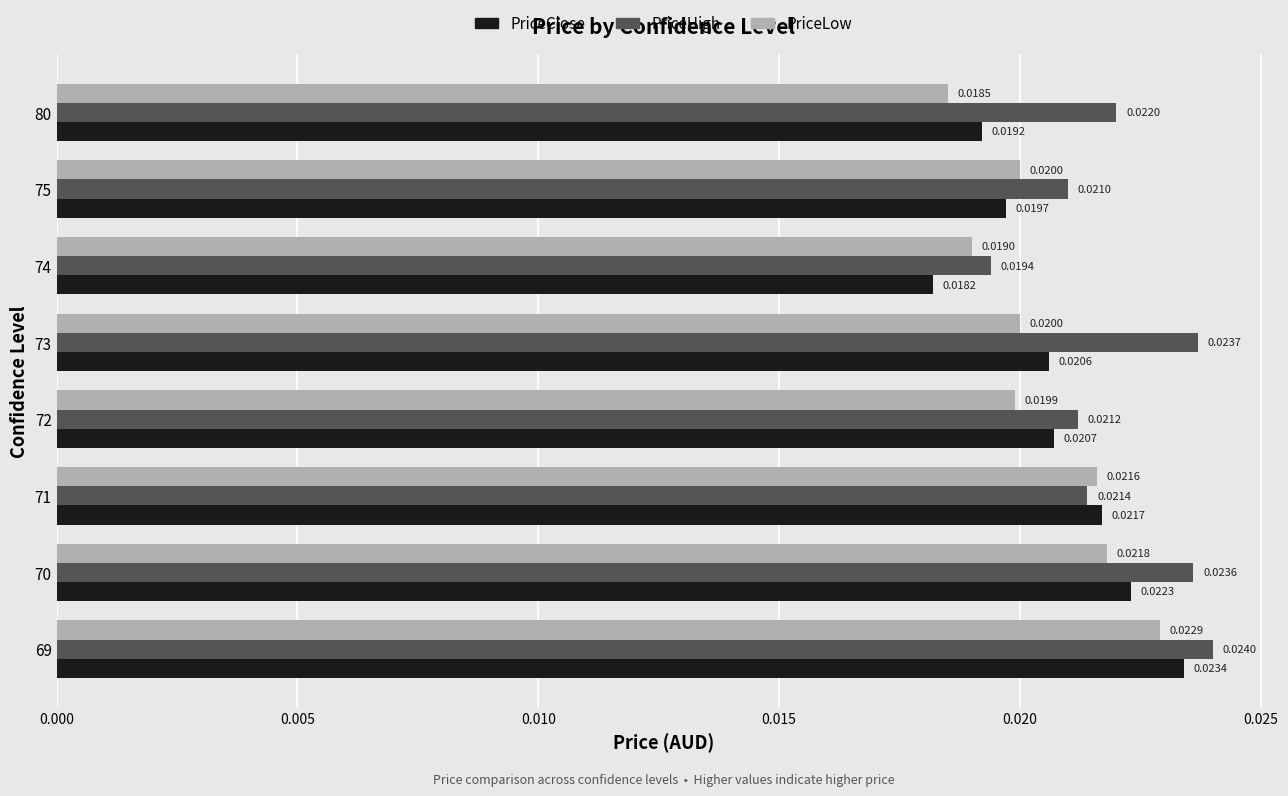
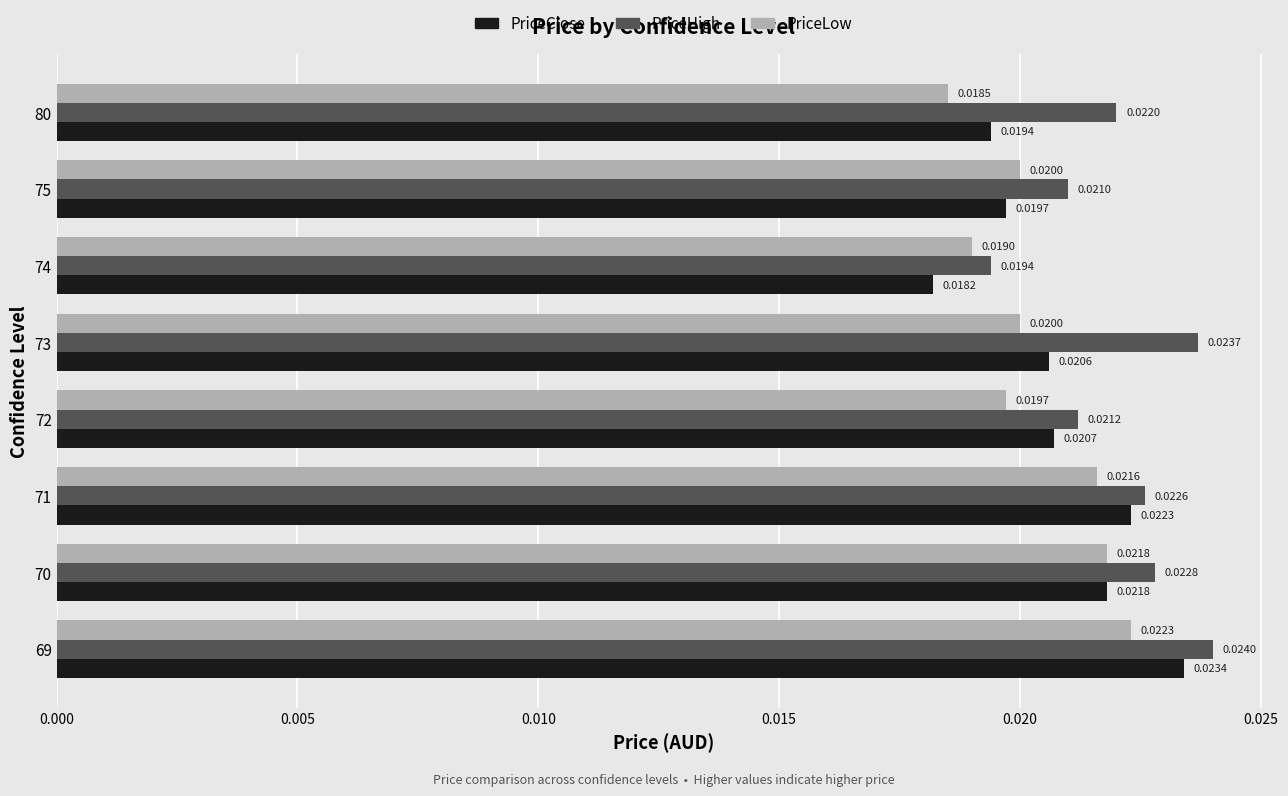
PriceClose, 80: 0.0192 -> 0.0194
PriceLow, 72: 0.0199 -> 0.0197
PriceHigh, 71: 0.0214 -> 0.0226
PriceClose, 71: 0.0217 -> 0.0223
PriceHigh, 70: 0.0236 -> 0.0228
PriceClose, 70: 0.0223 -> 0.0218
PriceLow, 69: 0.0229 -> 0.0223
